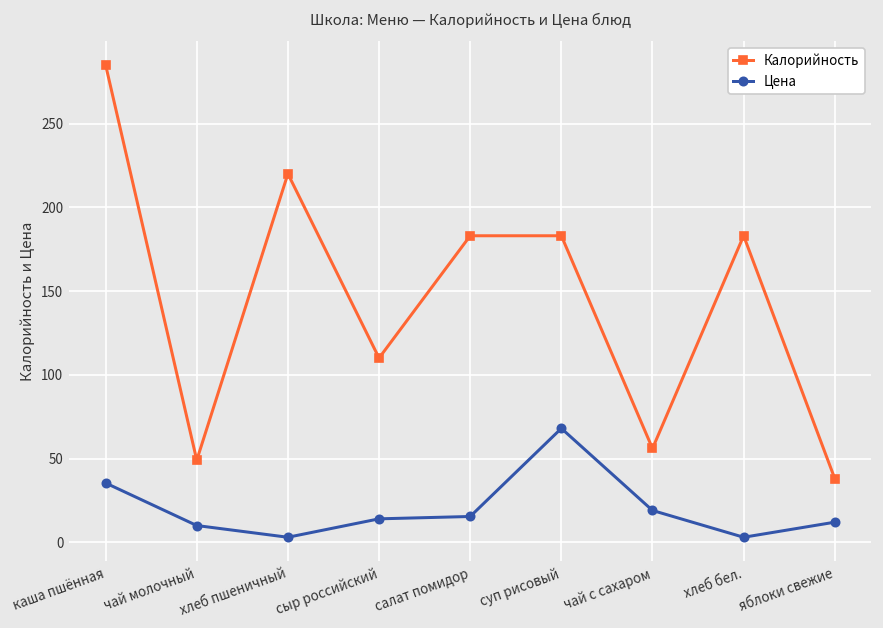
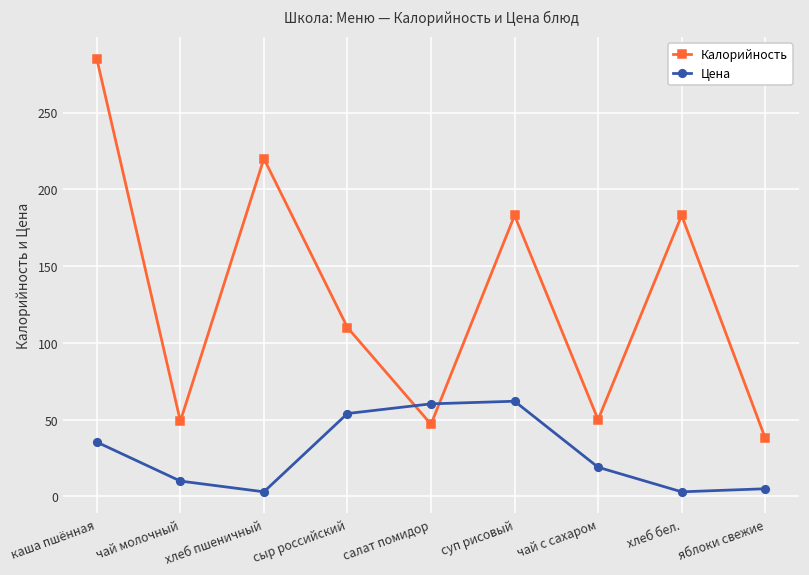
Цена, сыр российский: 14 -> 54
Калорийность, салат помидор: 183 -> 47
Цена, салат помидор: 15 -> 60
Цена, суп рисовый: 68 -> 62
Калорийность, чай с сахаром: 56 -> 50
Цена, яблоки свежие: 12 -> 5
